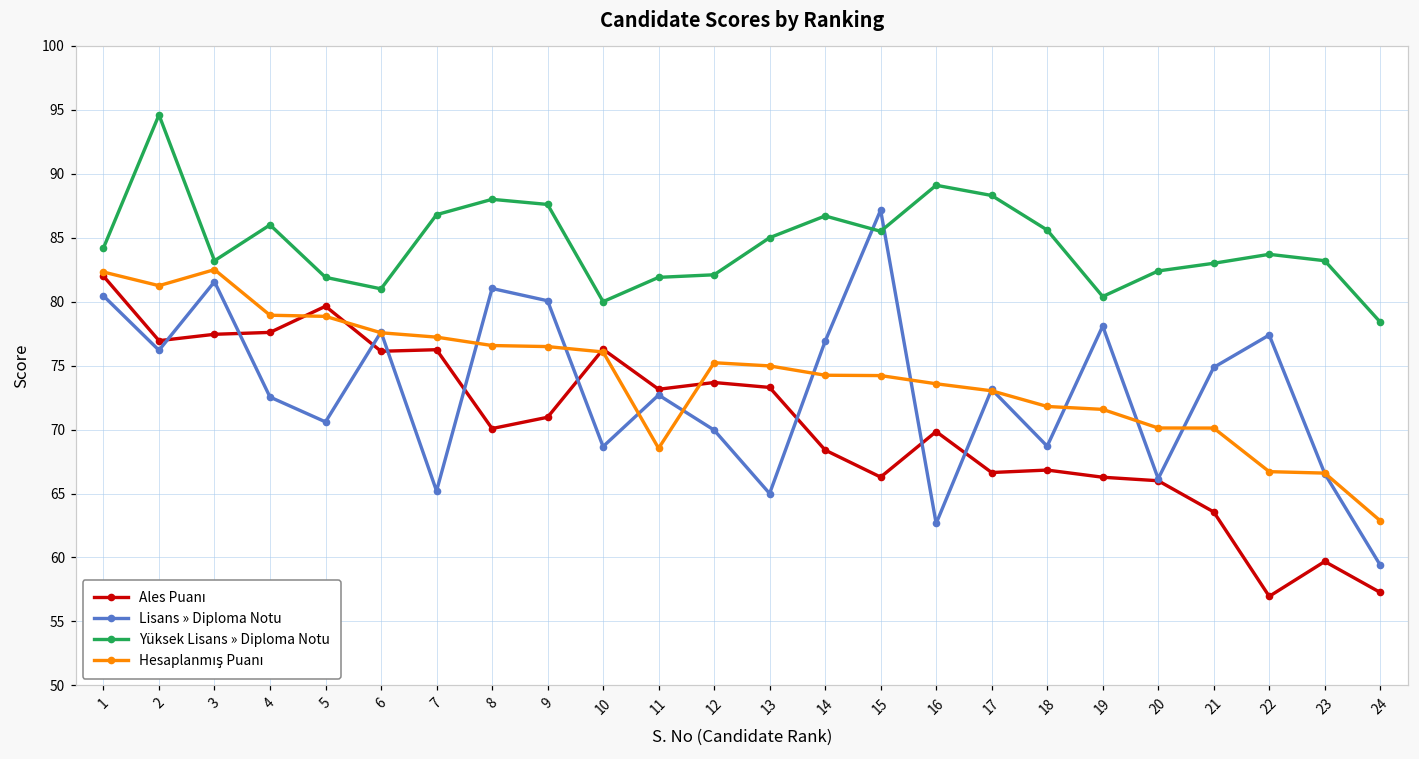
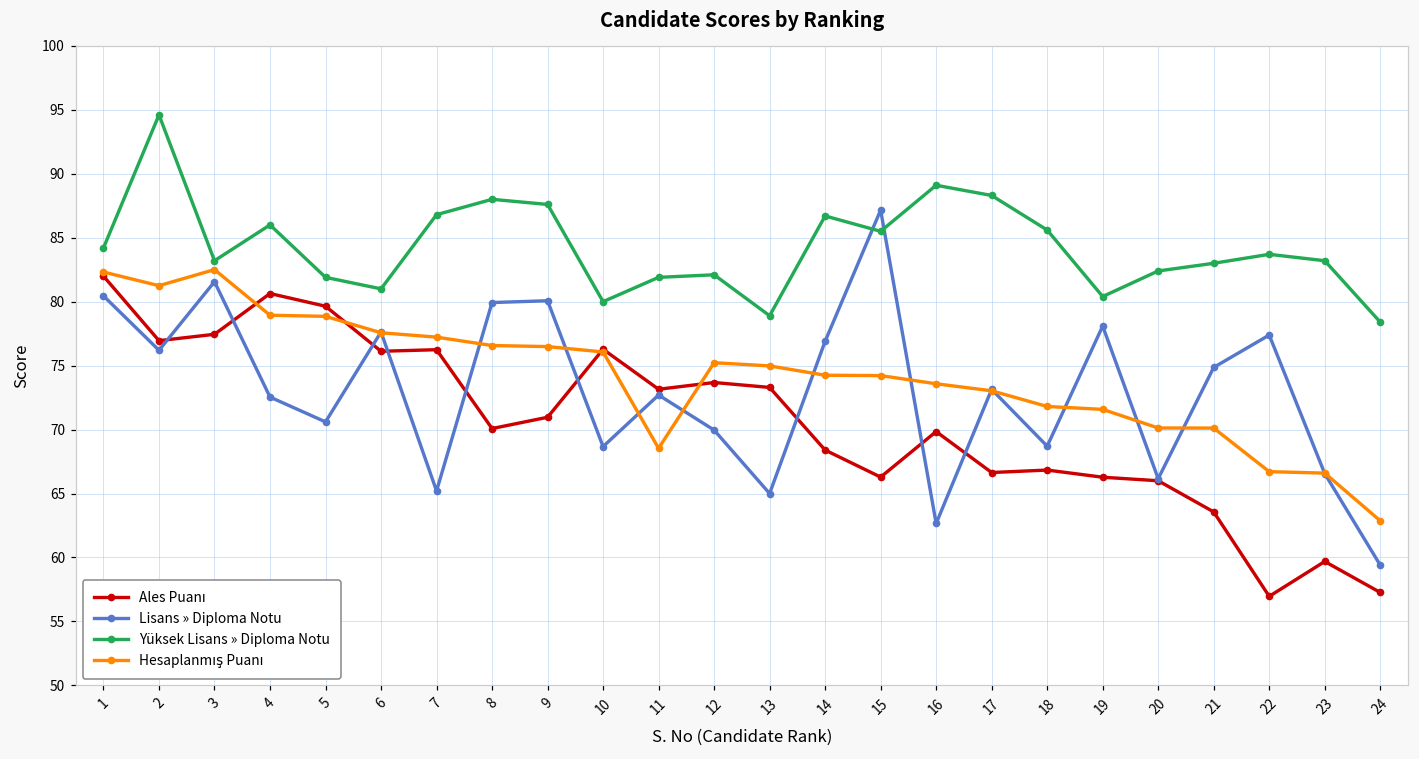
Ales Puanı, 4: 77.6 -> 80.6
Lisans » Diploma Notu, 8: 81.0 -> 79.9
Yüksek Lisans » Diploma Notu, 13: 85.0 -> 78.9
